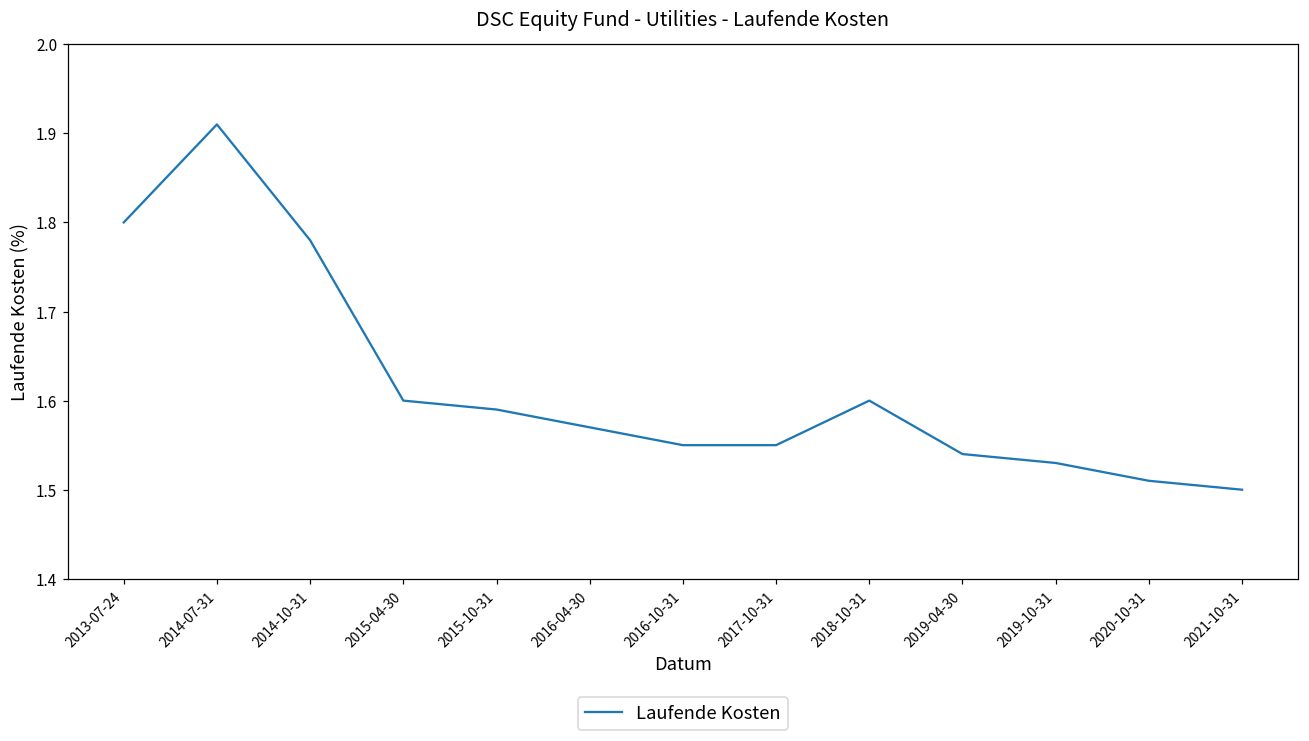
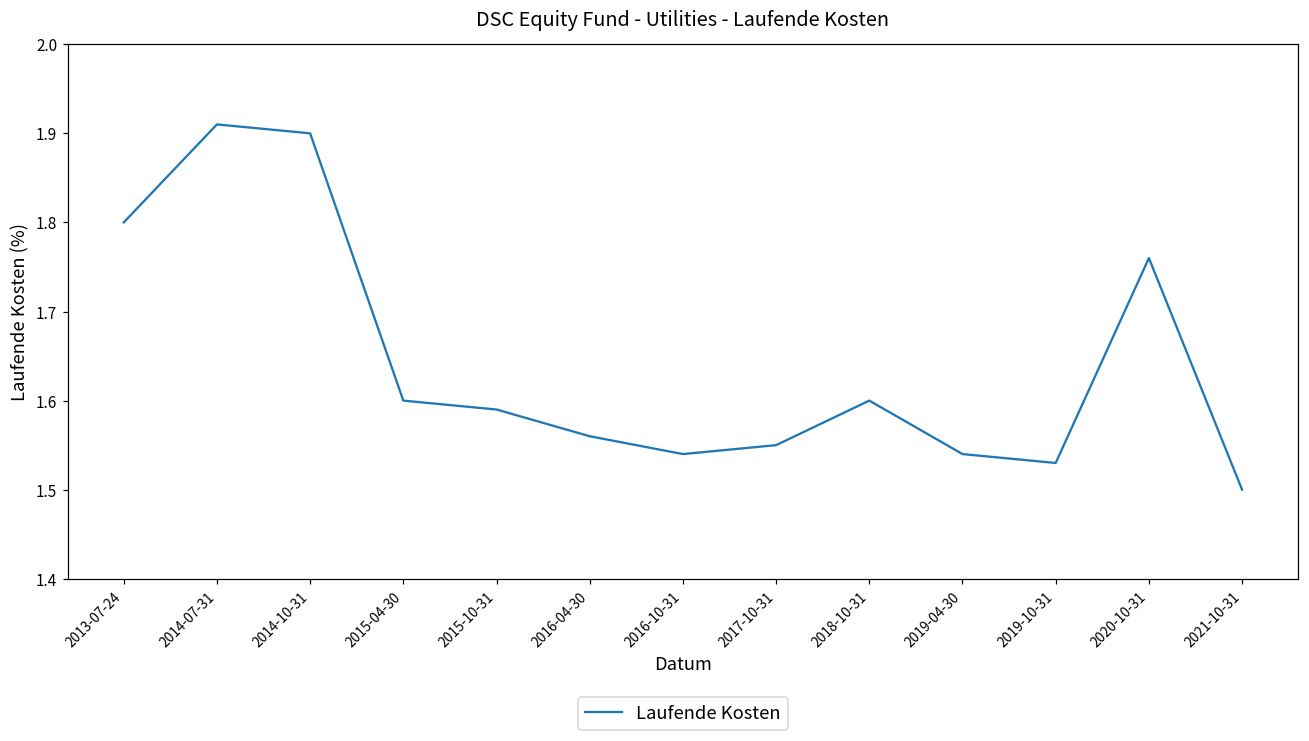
2014-10-31: 1.78 -> 1.90
2016-04-30: 1.57 -> 1.56
2016-10-31: 1.55 -> 1.54
2020-10-31: 1.51 -> 1.76
